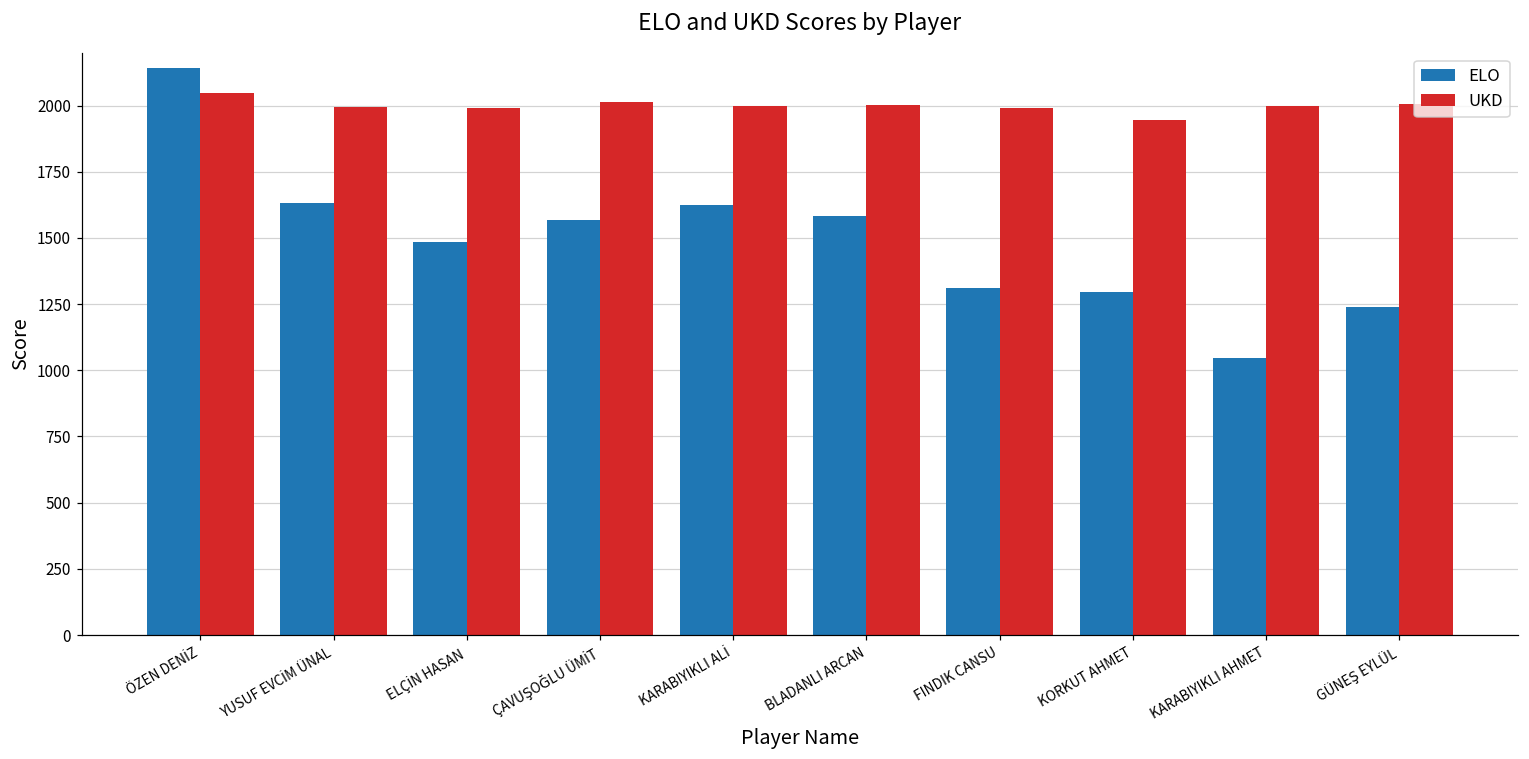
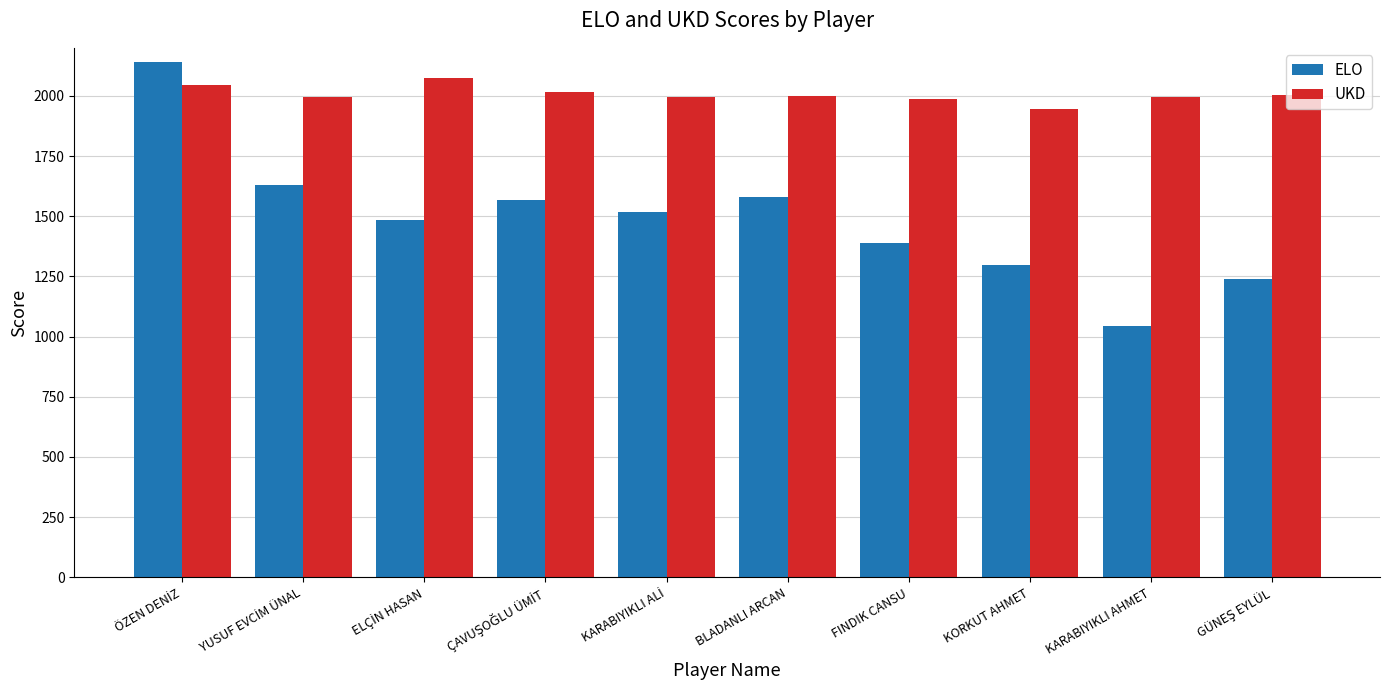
UKD, ELÇİN HASAN: 1990 -> 2070
ELO, KARABIYIKLI ALİ: 1620 -> 1520
ELO, FINDIK CANSU: 1310 -> 1390
